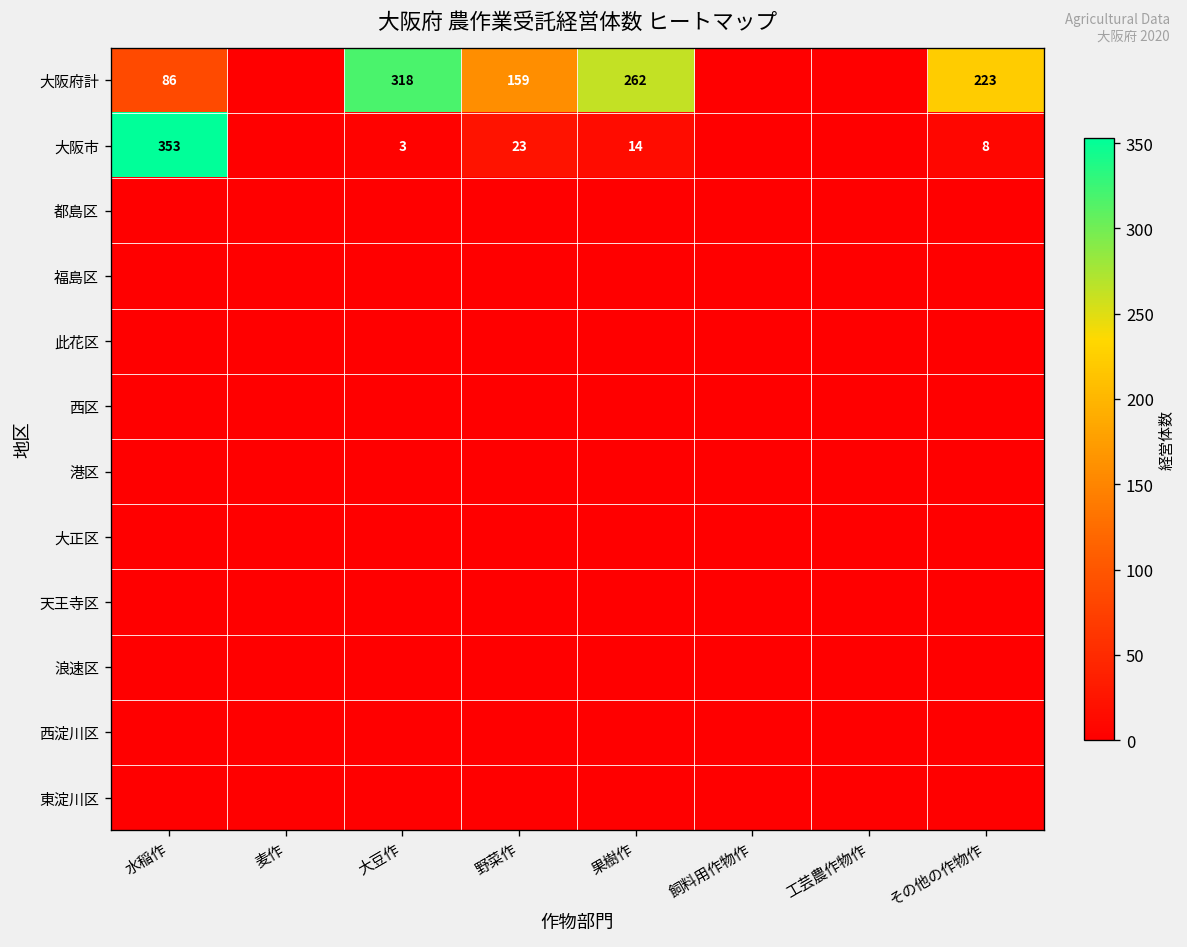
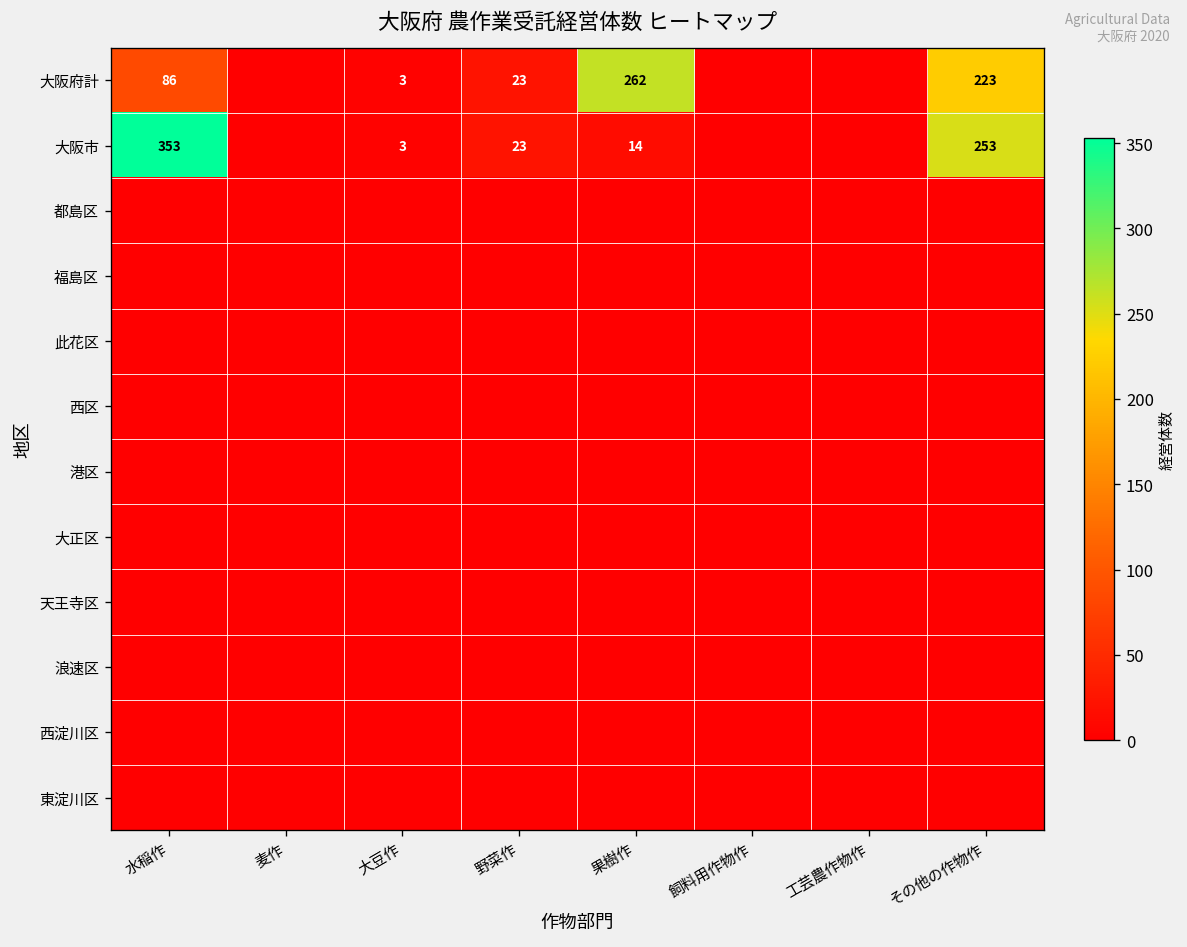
大阪府計, 大豆作: 318 -> 3
大阪府計, 野菜作: 159 -> 23
大阪市, その他の作物作: 8 -> 253
